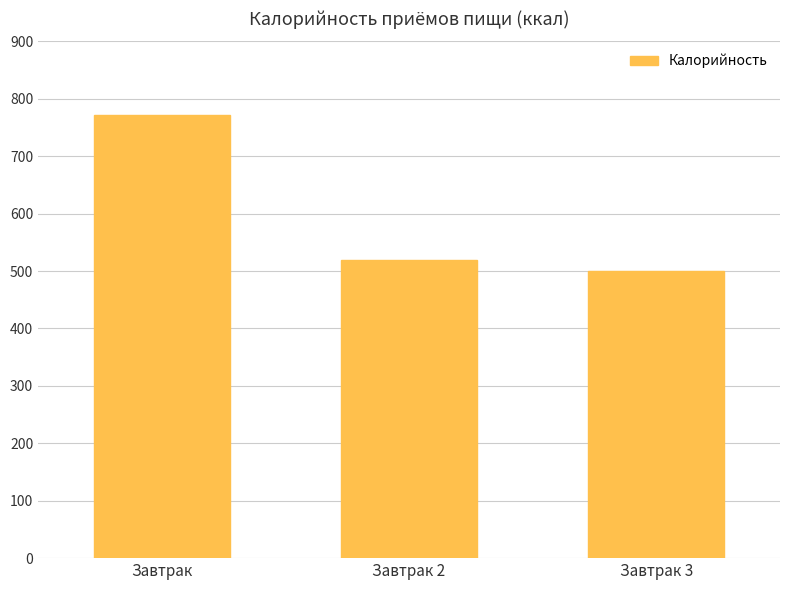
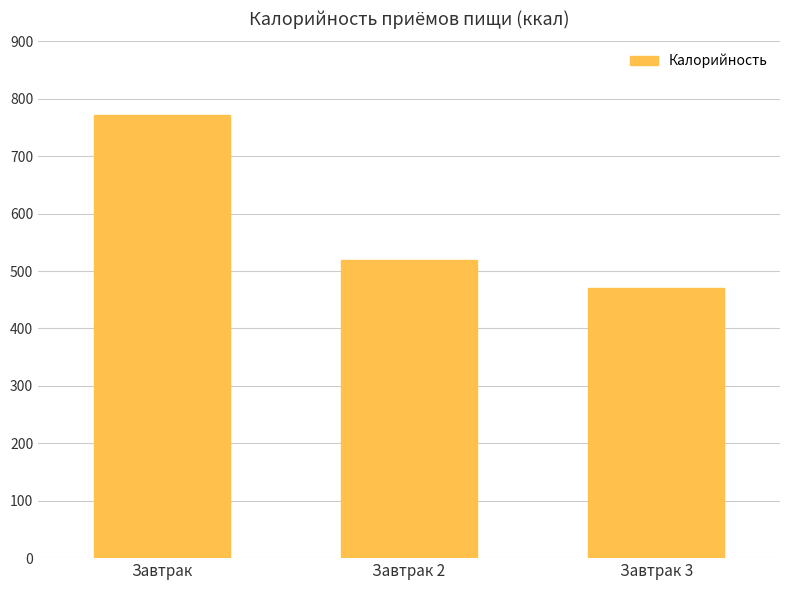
Завтрак 3: 500 -> 470
